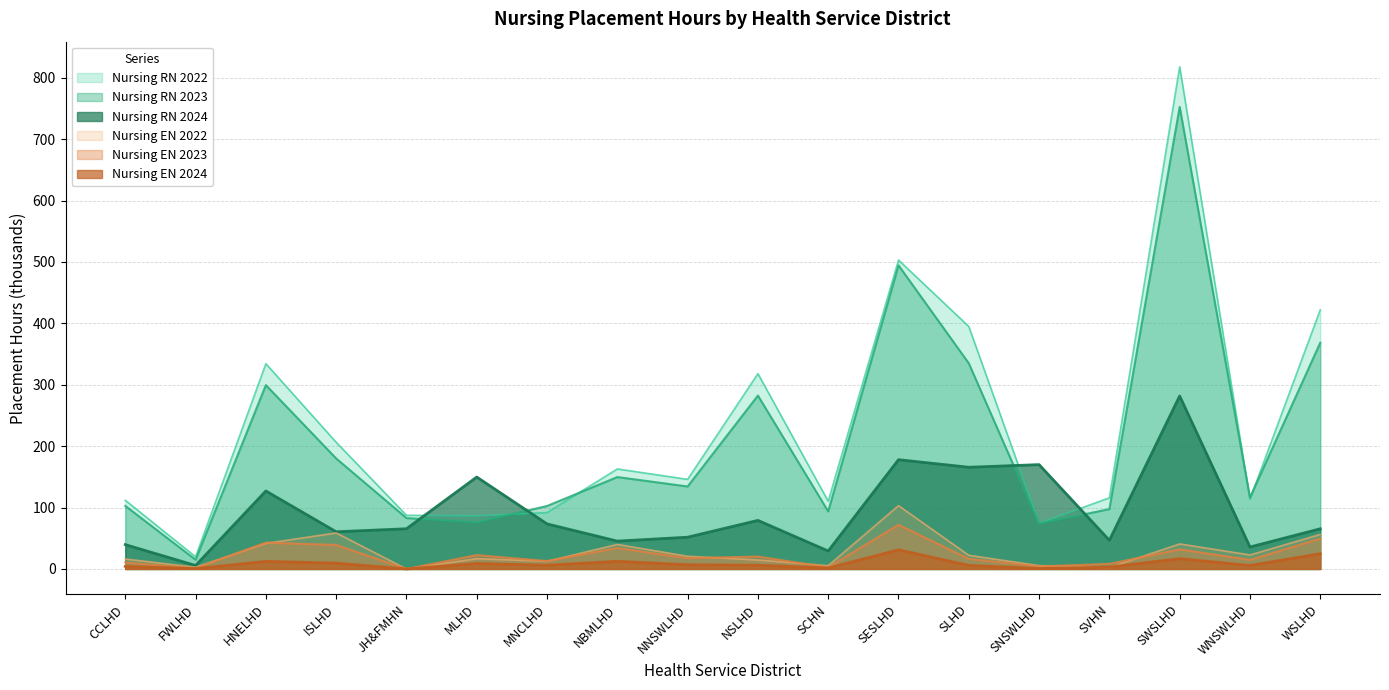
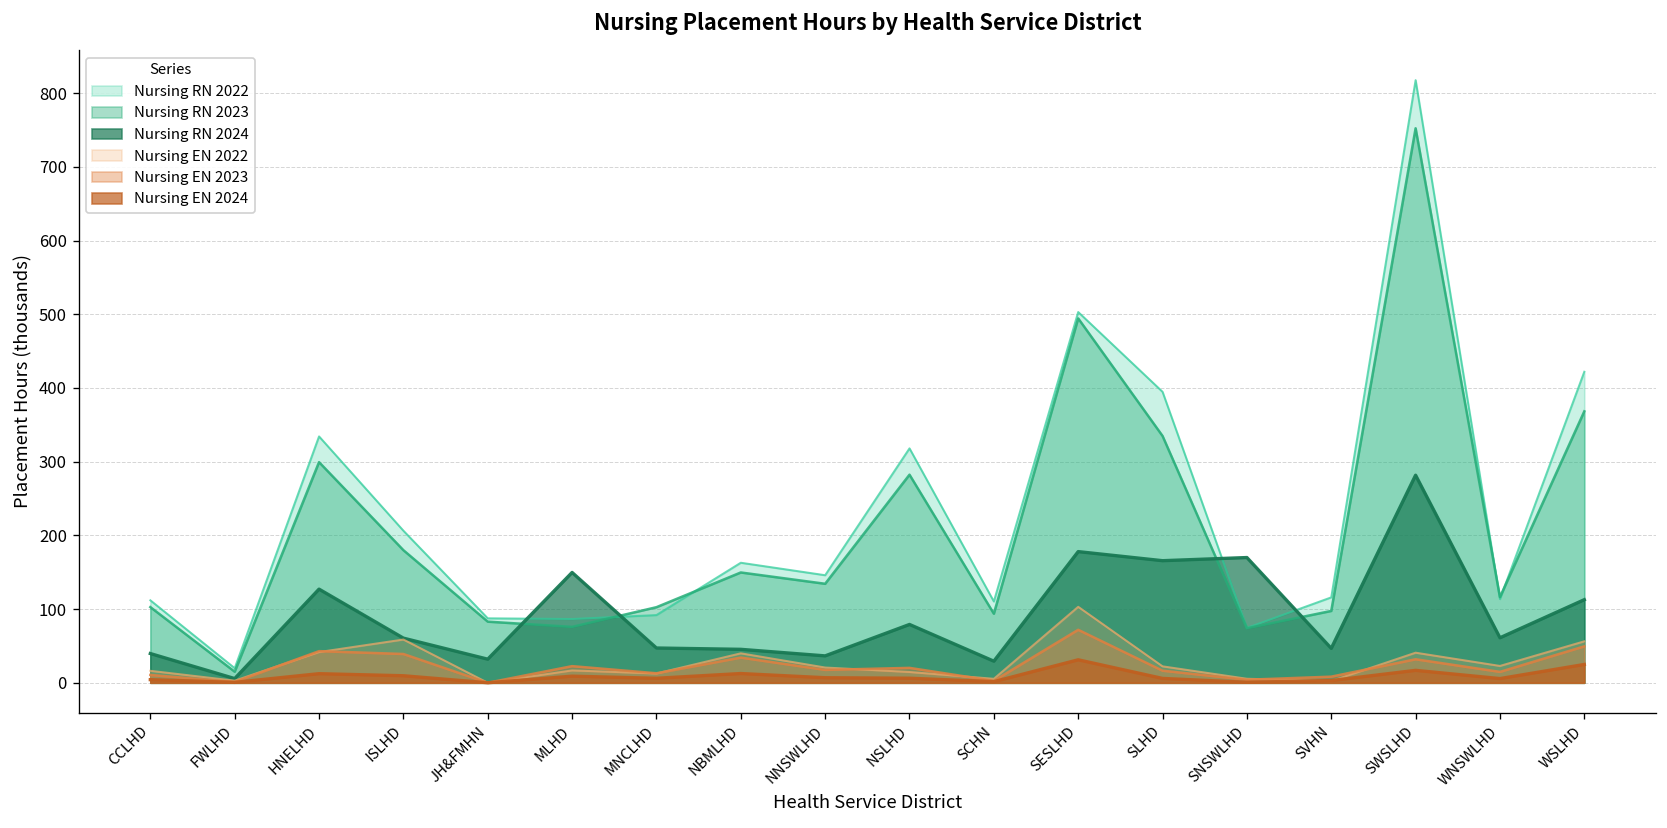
Nursing RN 2024, JH&FMHN: 70 -> 30
Nursing RN 2024, MNCLHD: 70 -> 50
Nursing RN 2024, NNSWLHD: 50 -> 40
Nursing RN 2024, WNSWLHD: 40 -> 60
Nursing RN 2024, WSLHD: 70 -> 110
